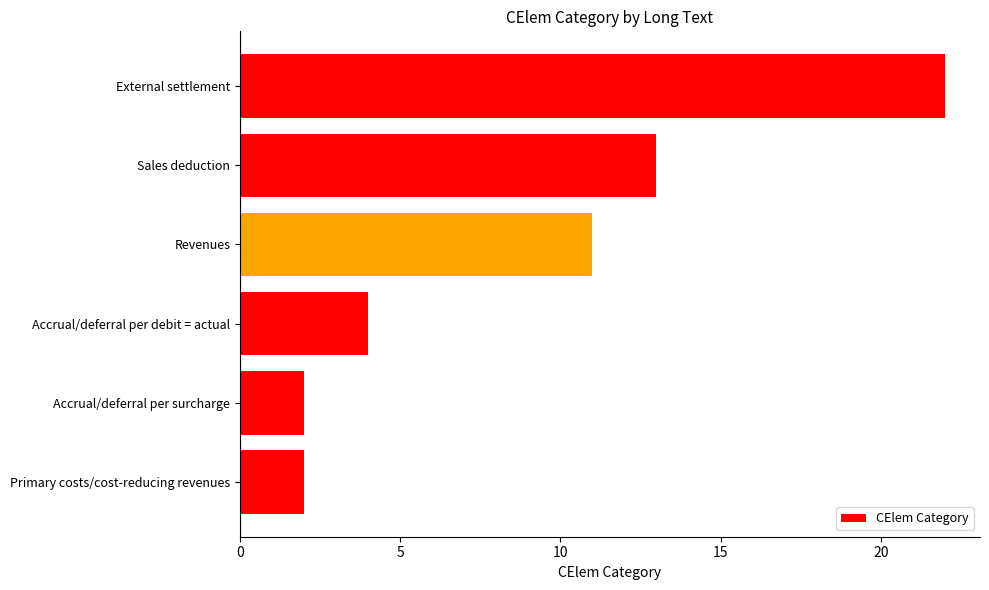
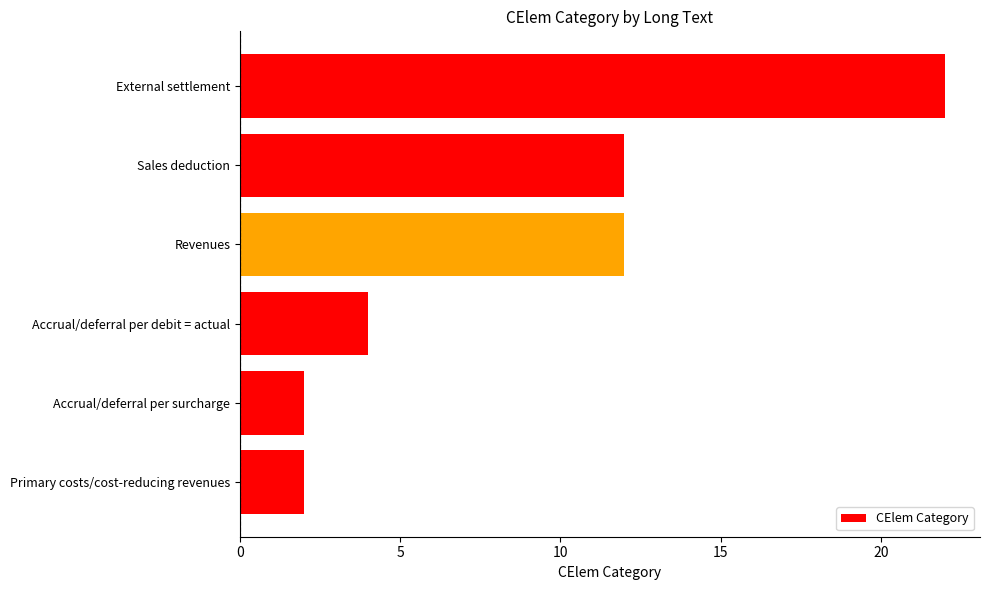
Sales deduction: 13 -> 12
Revenues: 11 -> 12
